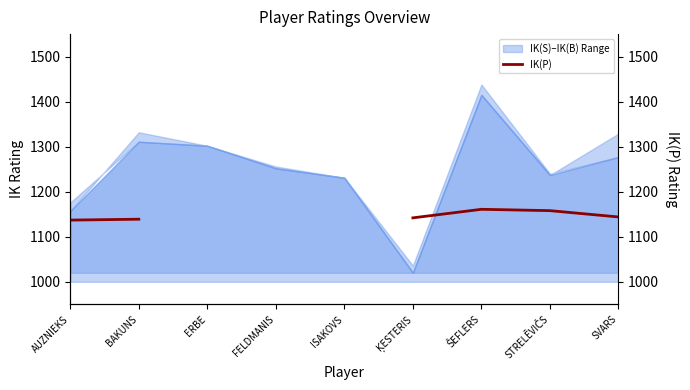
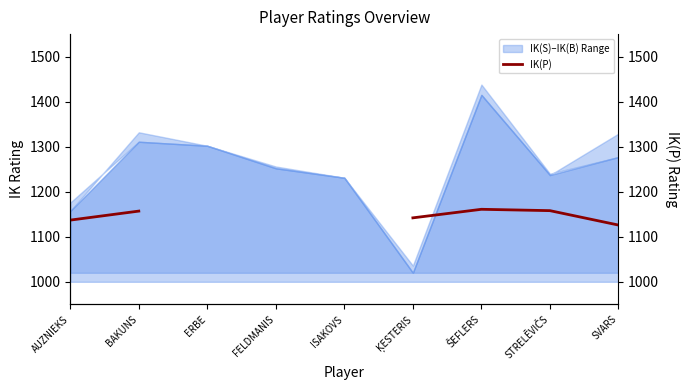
IK(P), BAKUNS: 1140 -> 1160
IK(P), SVARS: 1140 -> 1130
